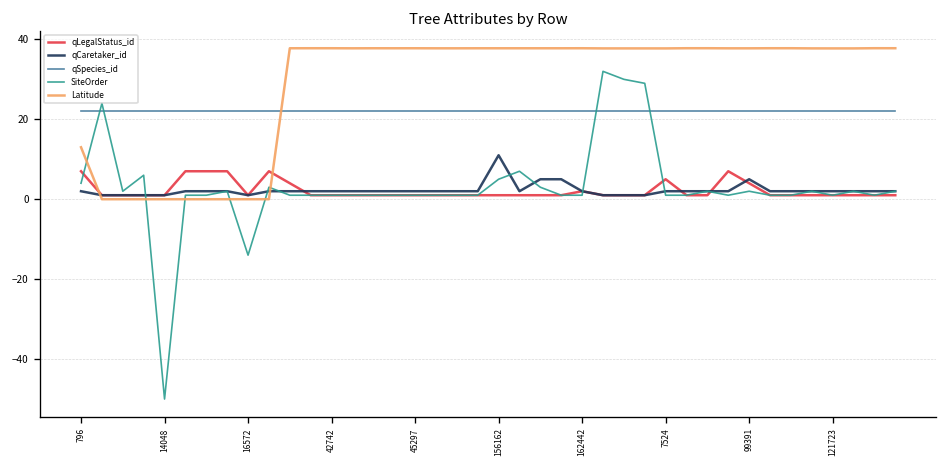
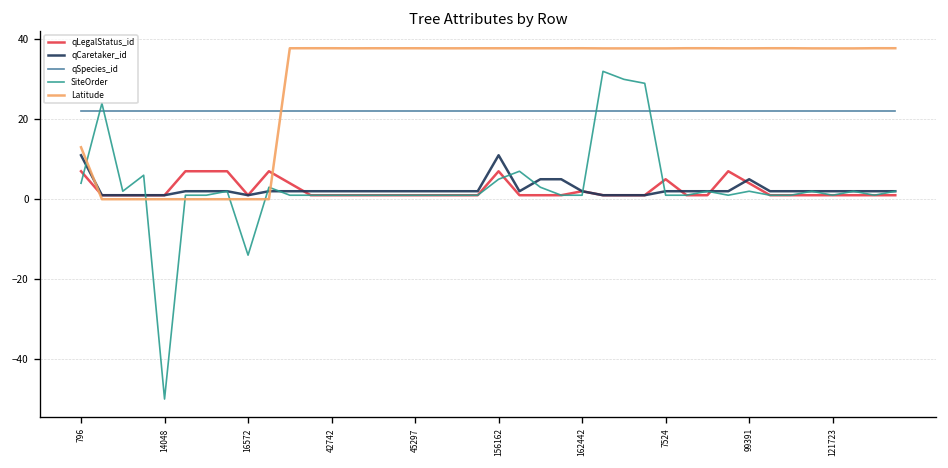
qCaretaker_id, 796: 2 -> 11
qLegalStatus_id, 156162: 1 -> 7
